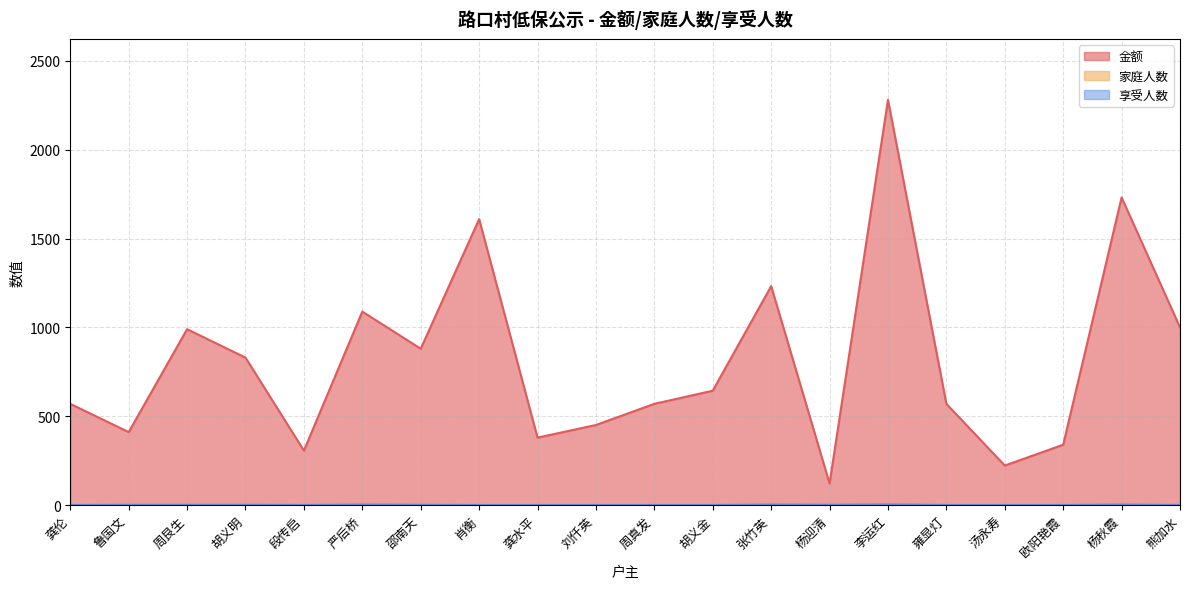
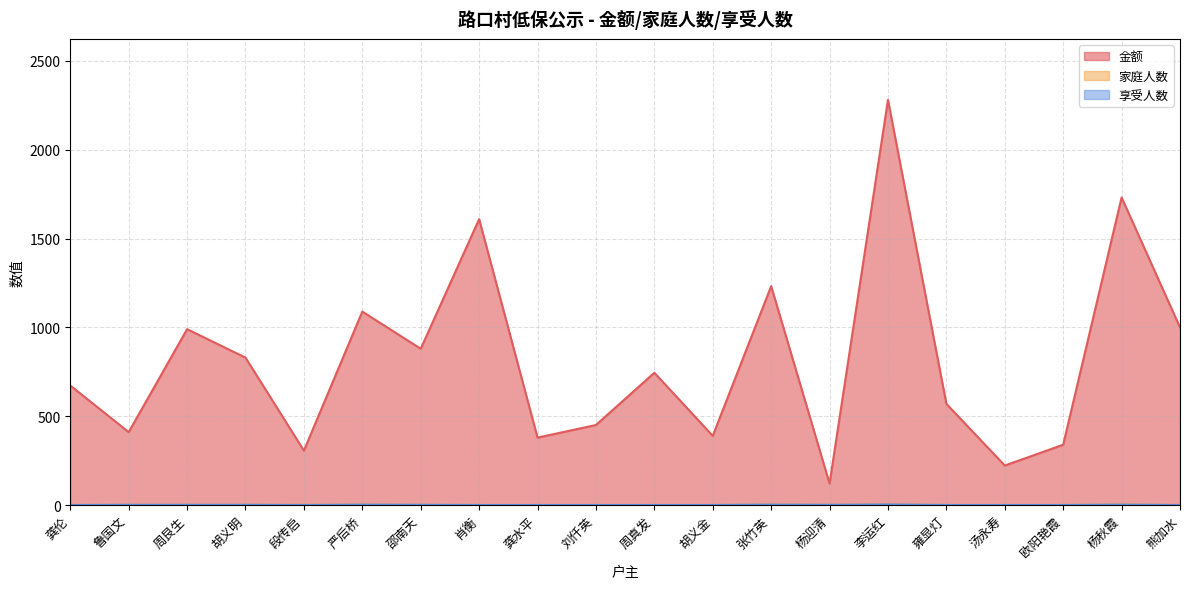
金额, 龚伦: 570 -> 670
金额, 周真发: 570 -> 750
金额, 胡义金: 640 -> 390
